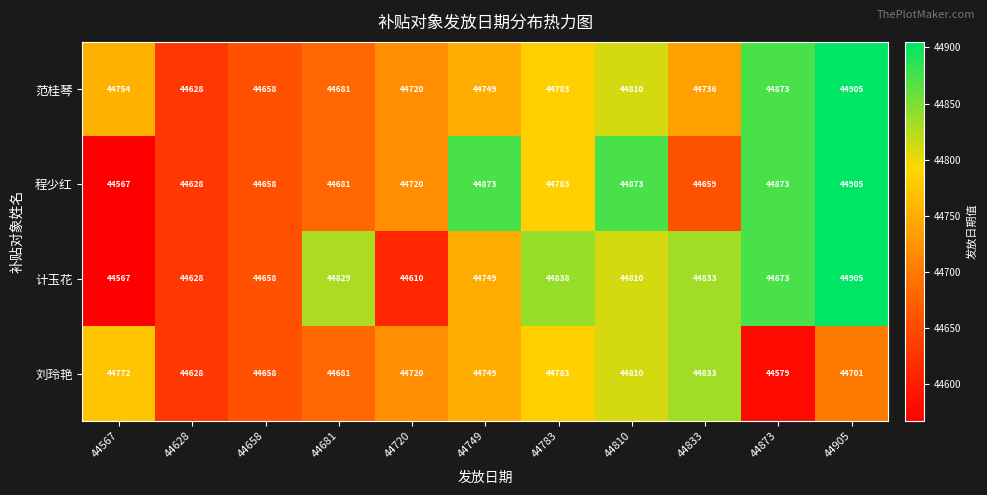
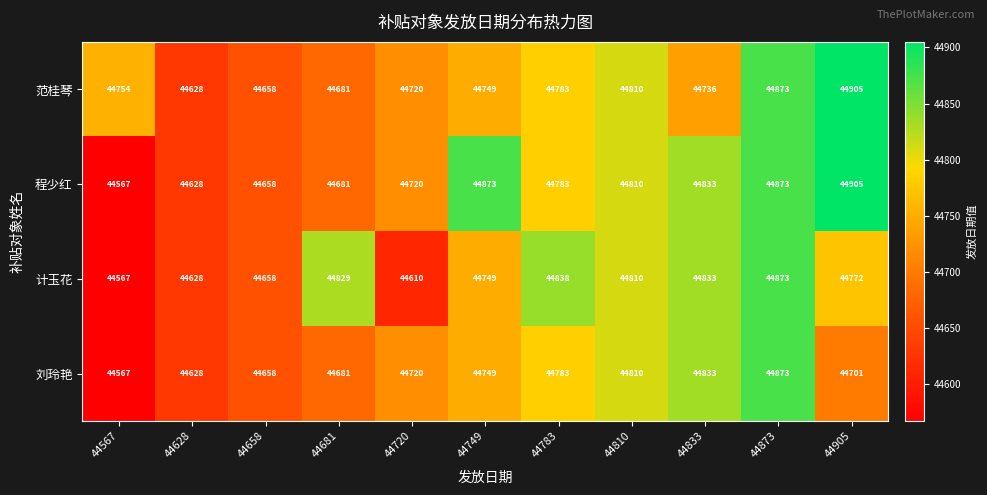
程少红, 44810: 44873 -> 44810
程少红, 44833: 44659 -> 44833
计玉花, 44905: 44905 -> 44772
刘玲艳, 44567: 44772 -> 44567
刘玲艳, 44873: 44579 -> 44873
